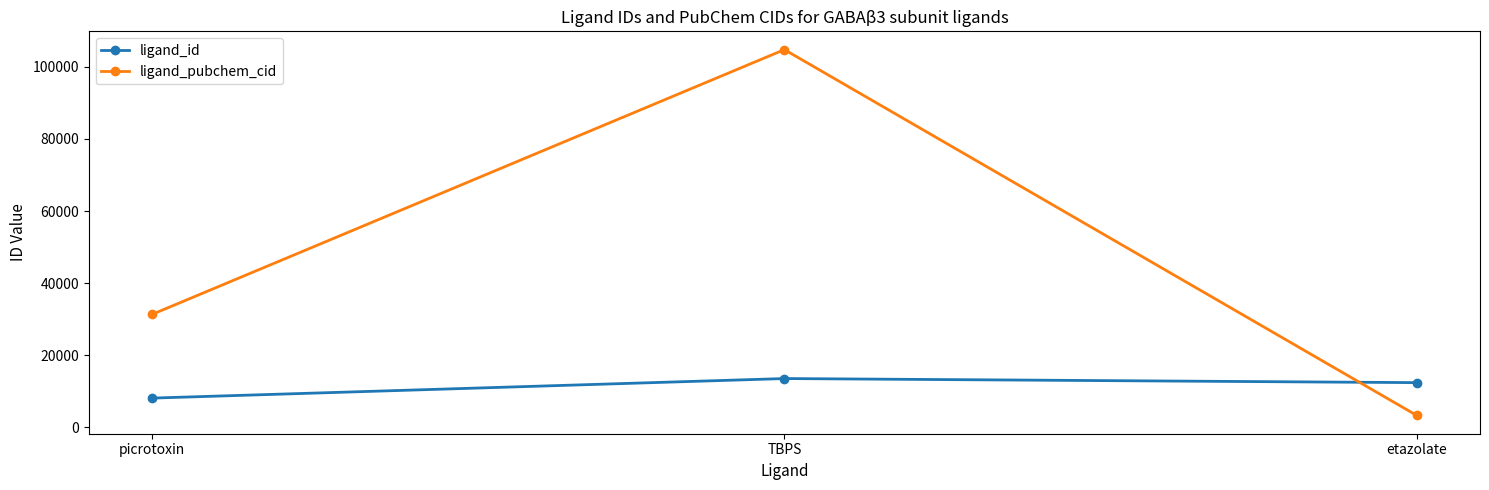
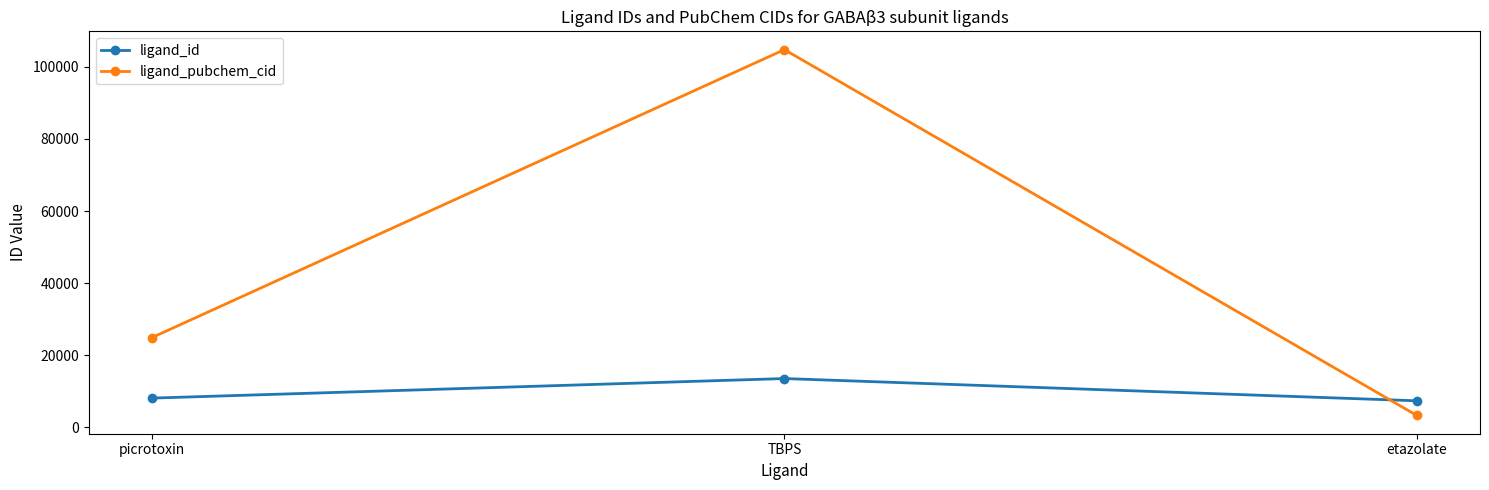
ligand_pubchem_cid, picrotoxin: 31000 -> 25000
ligand_id, etazolate: 12000 -> 7000
